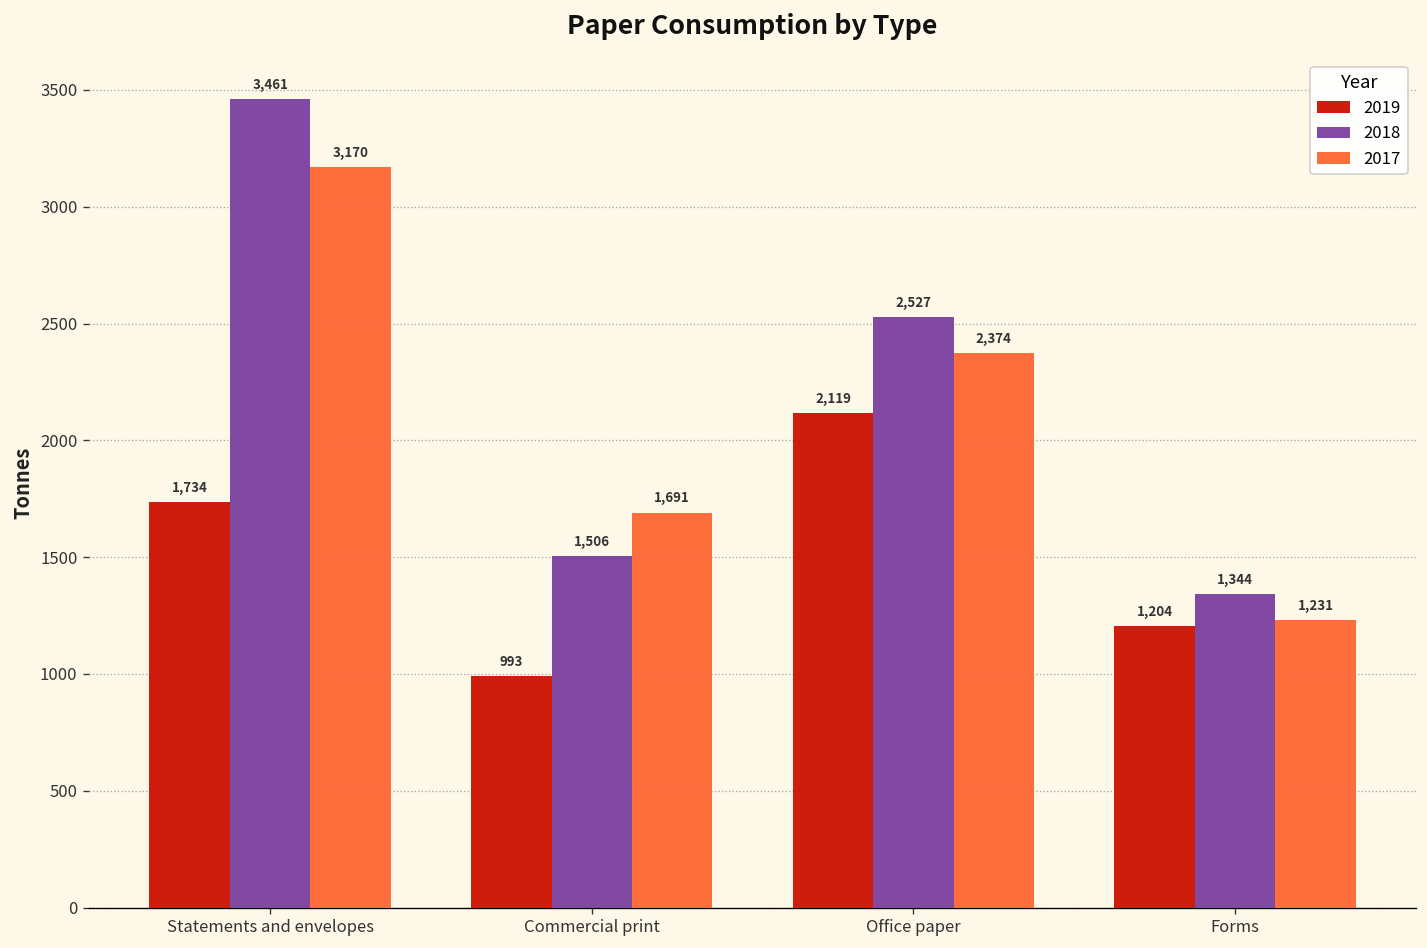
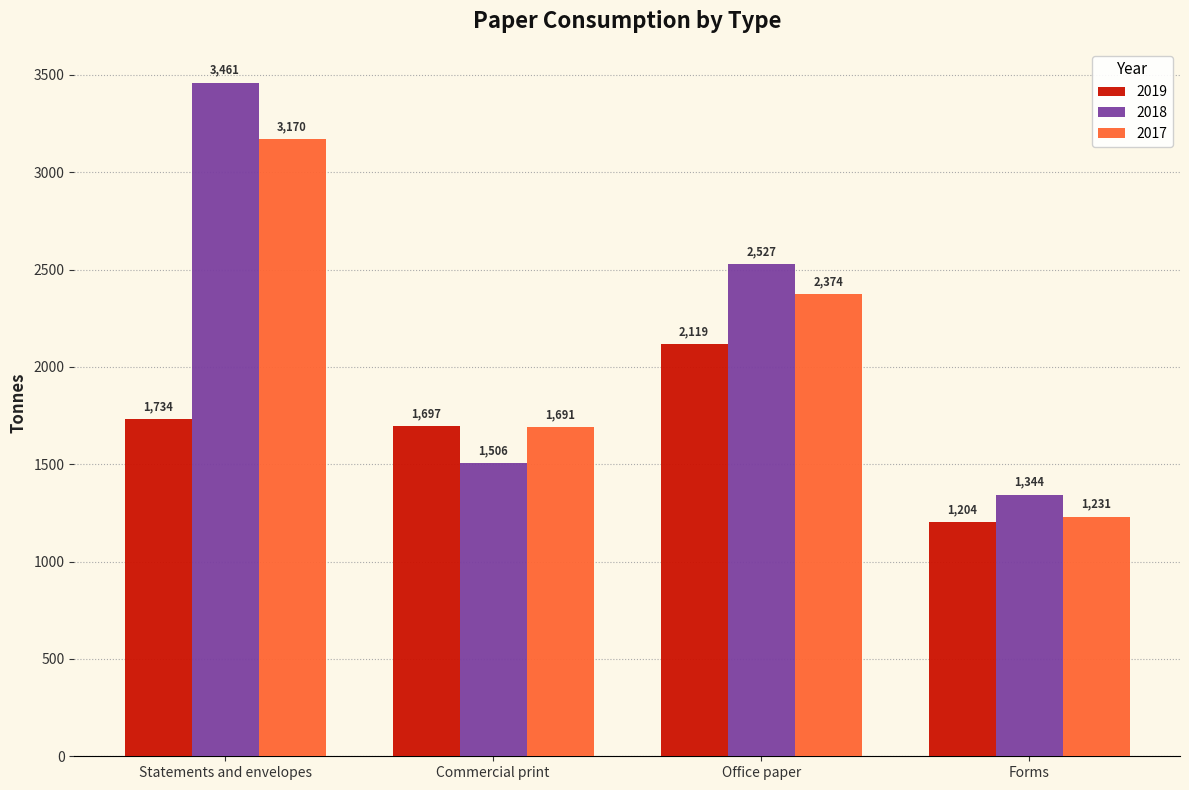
2019, Commercial print: 993 -> 1,697
